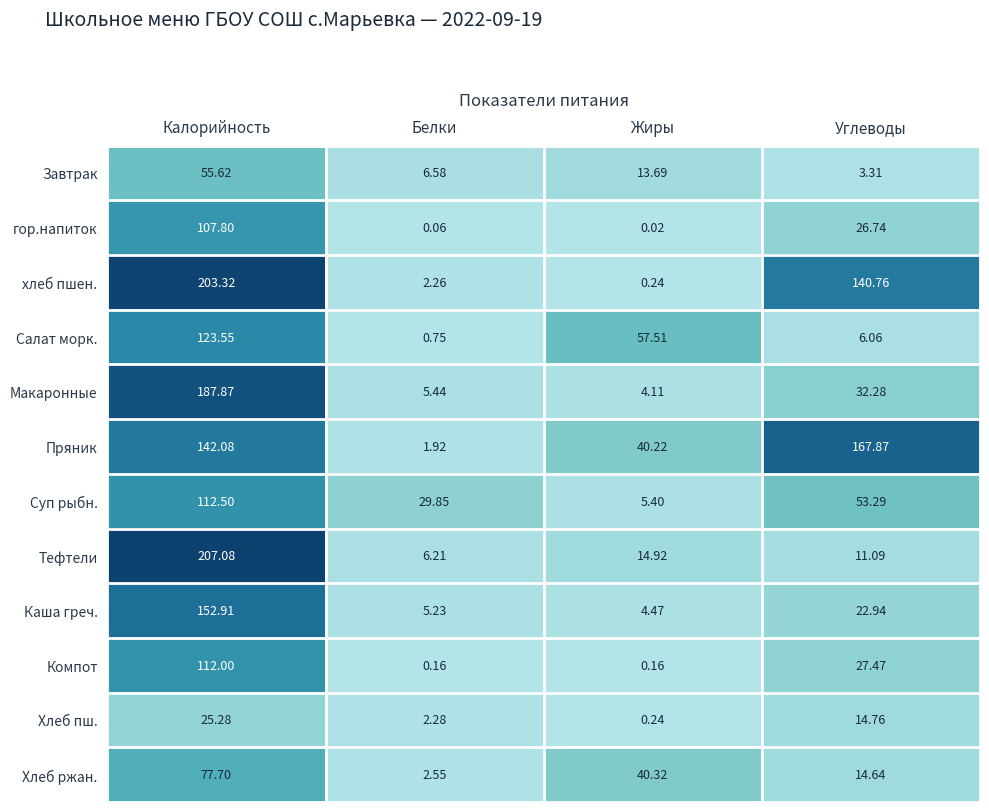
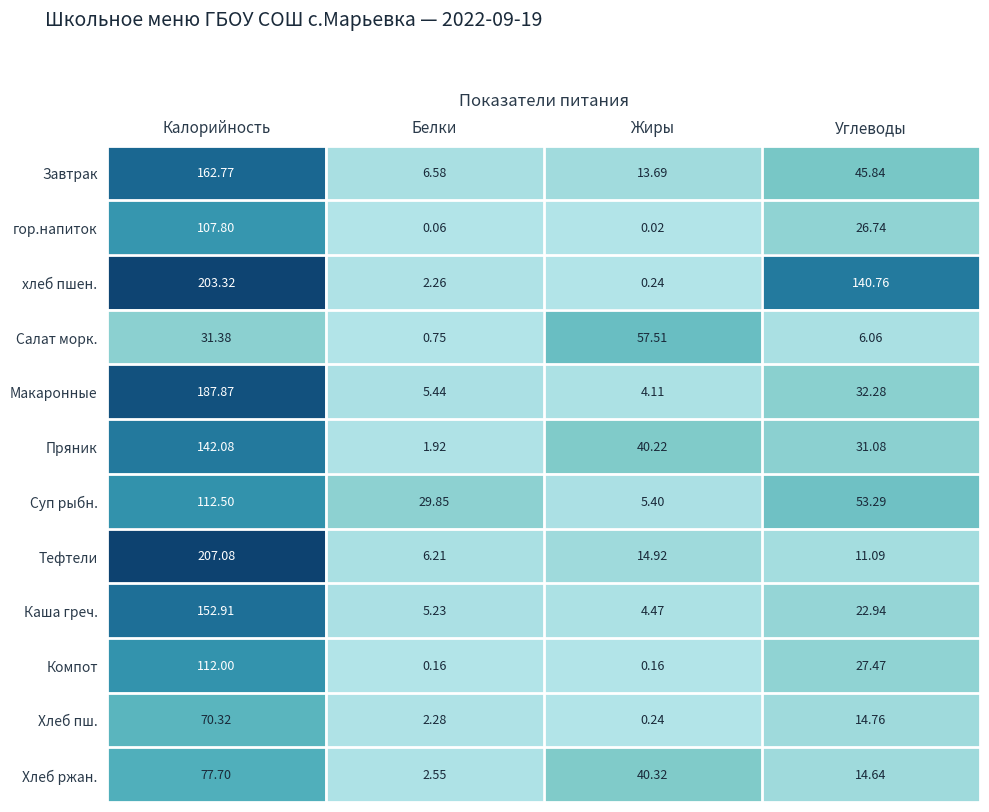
Завтрак, Калорийность: 55.62 -> 162.77
Завтрак, Углеводы: 3.31 -> 45.84
Салат морк., Калорийность: 123.55 -> 31.38
Пряник, Углеводы: 167.87 -> 31.08
Хлеб пш., Калорийность: 25.28 -> 70.32
